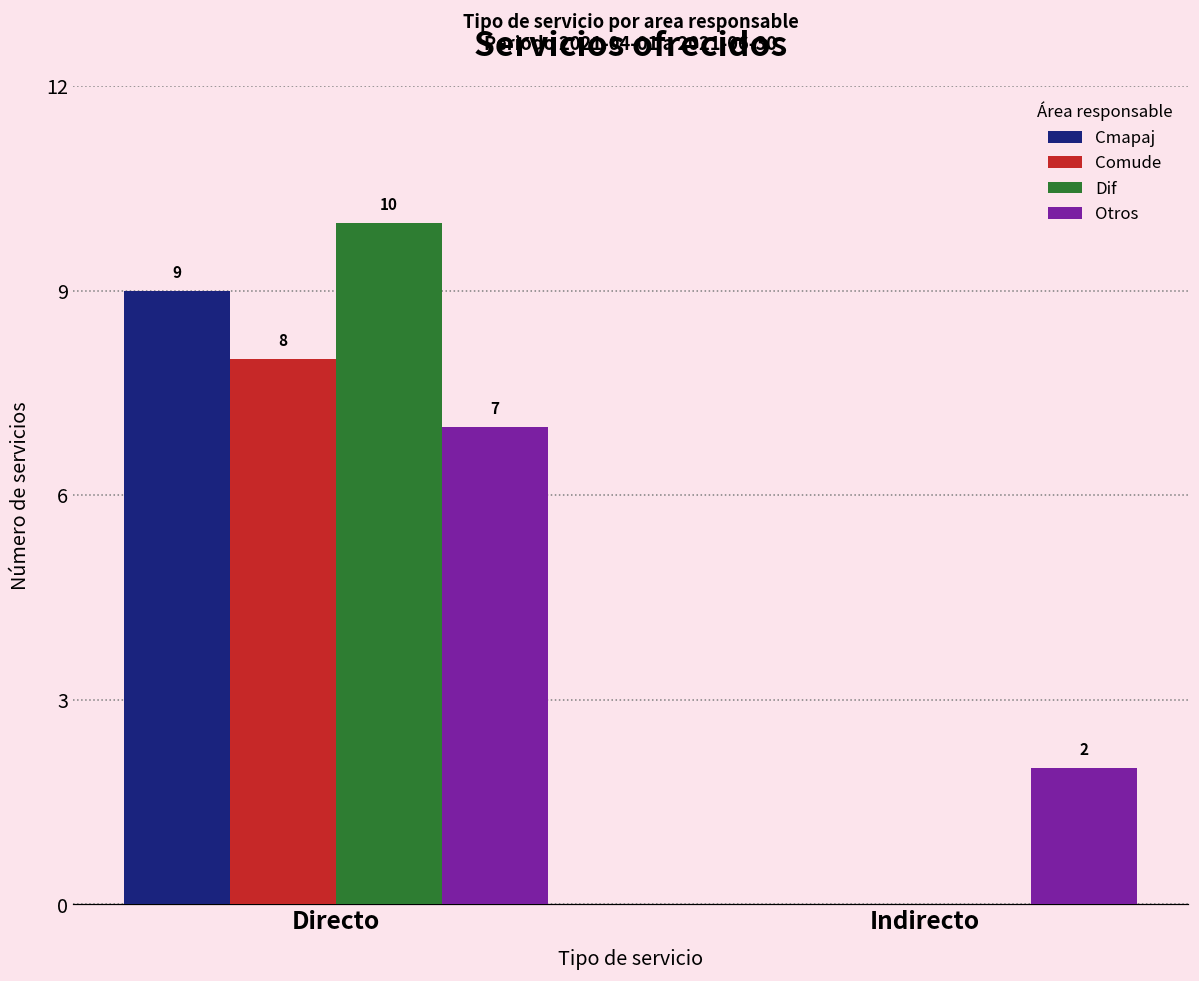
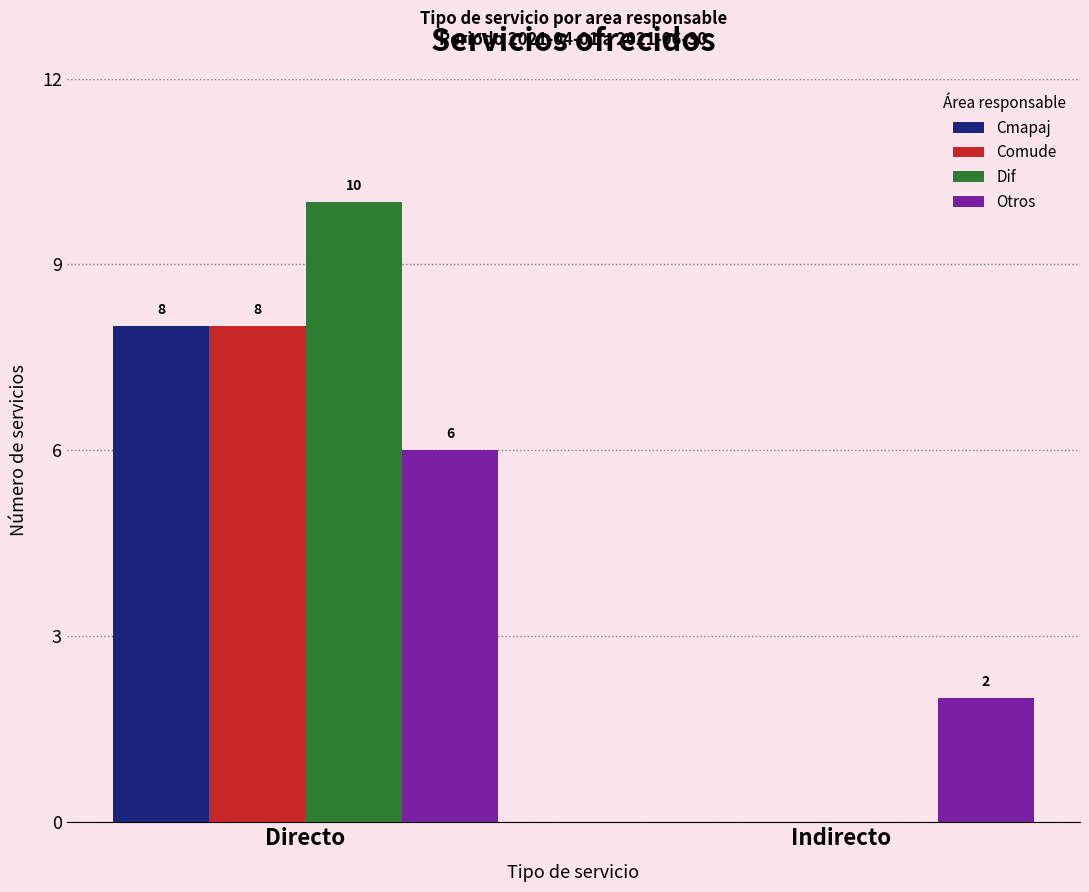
Cmapaj, Directo: 9 -> 8
Otros, Directo: 7 -> 6
